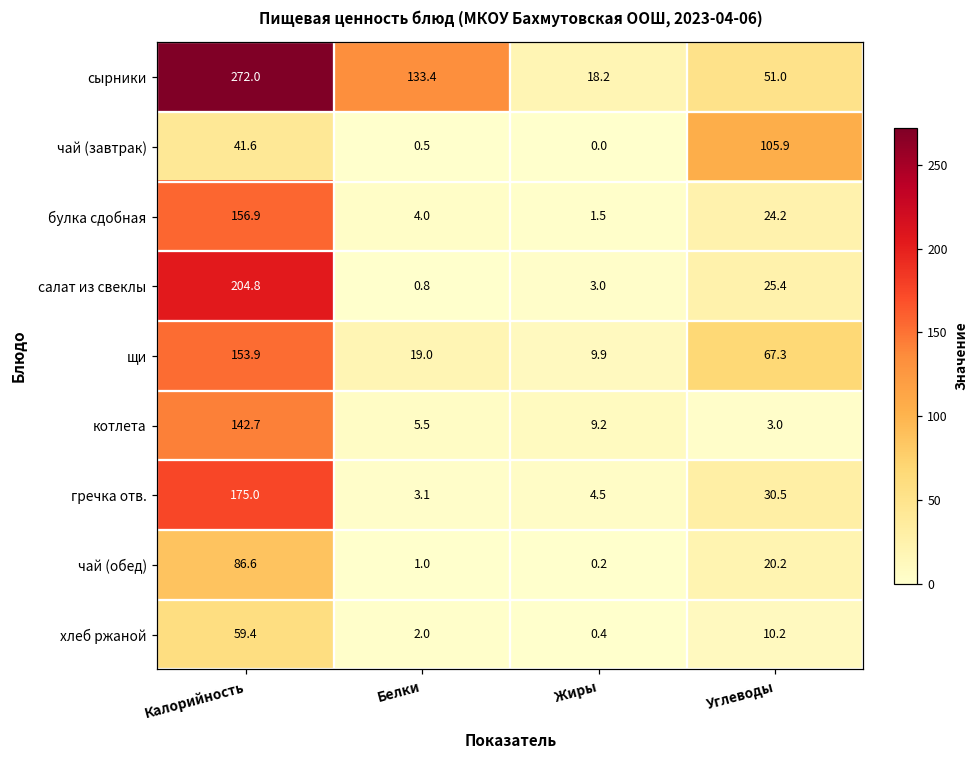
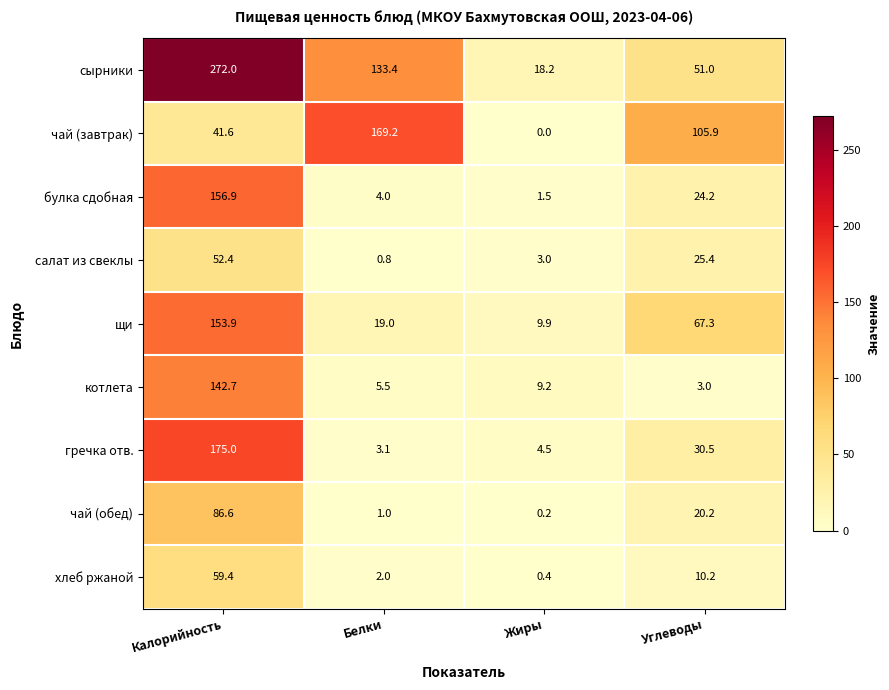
чай (завтрак), Белки: 0.5 -> 169.2
салат из свеклы, Калорийность: 204.8 -> 52.4
